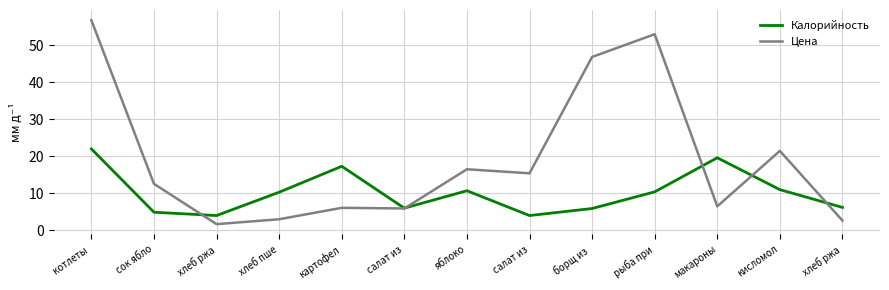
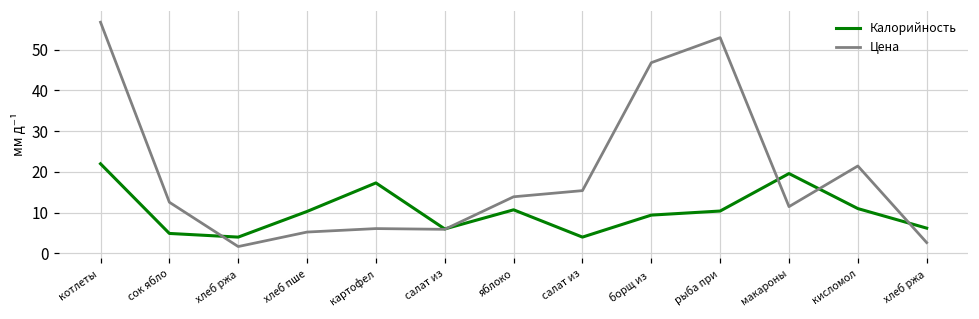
Цена, хлеб пше: 3 -> 5
Цена, яблоко: 17 -> 14
Калорийность, борщ из: 6 -> 9
Цена, макароны: 6 -> 11
